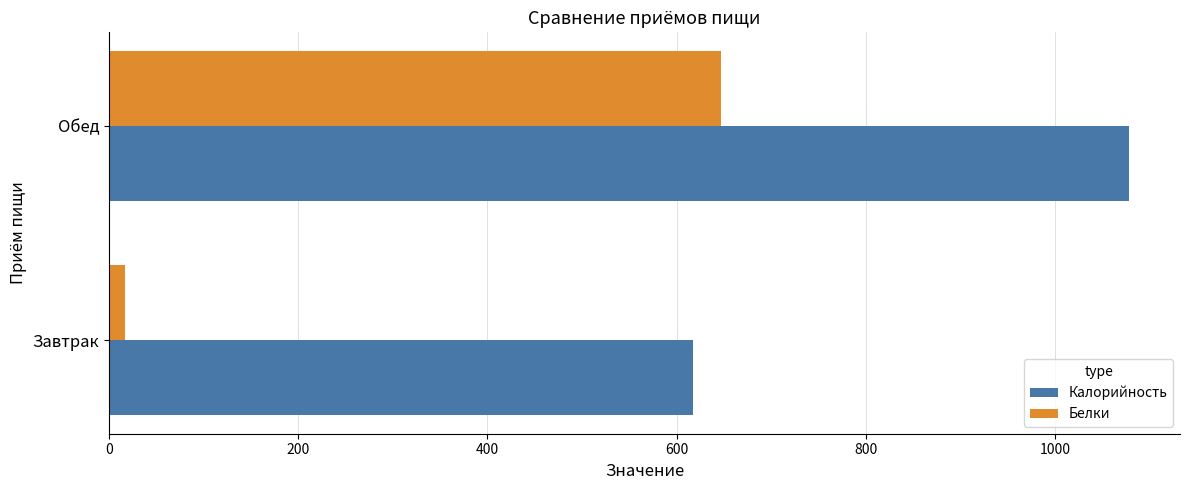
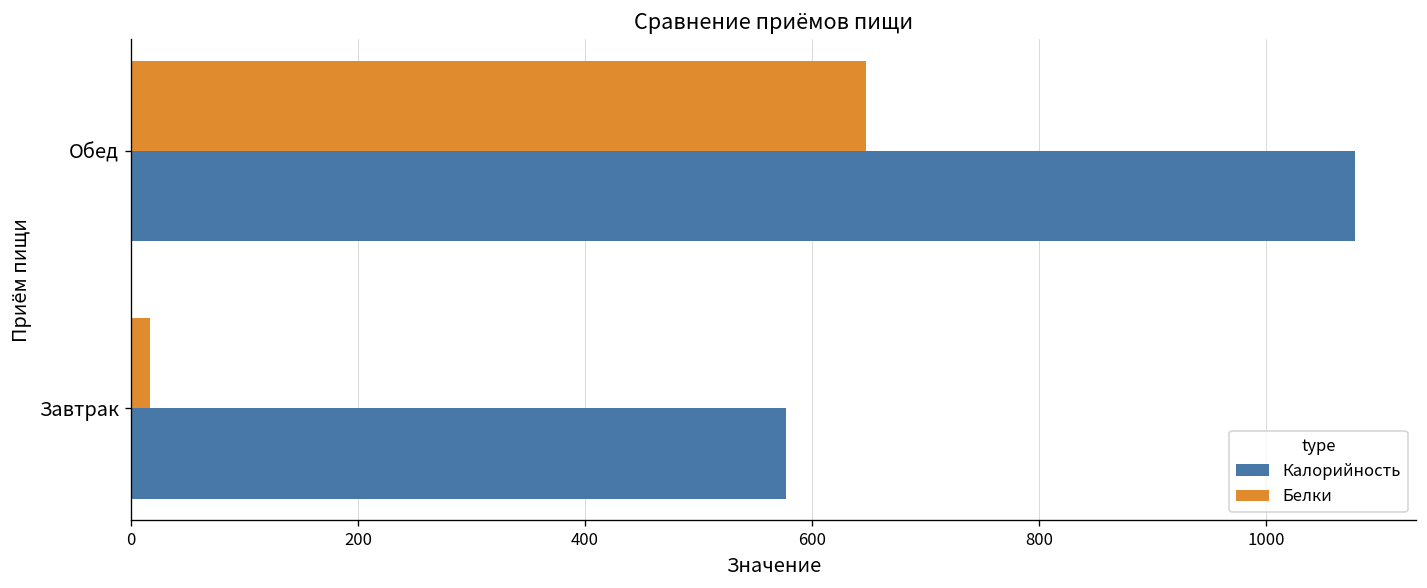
Калорийность, Завтрак: 620 -> 580
